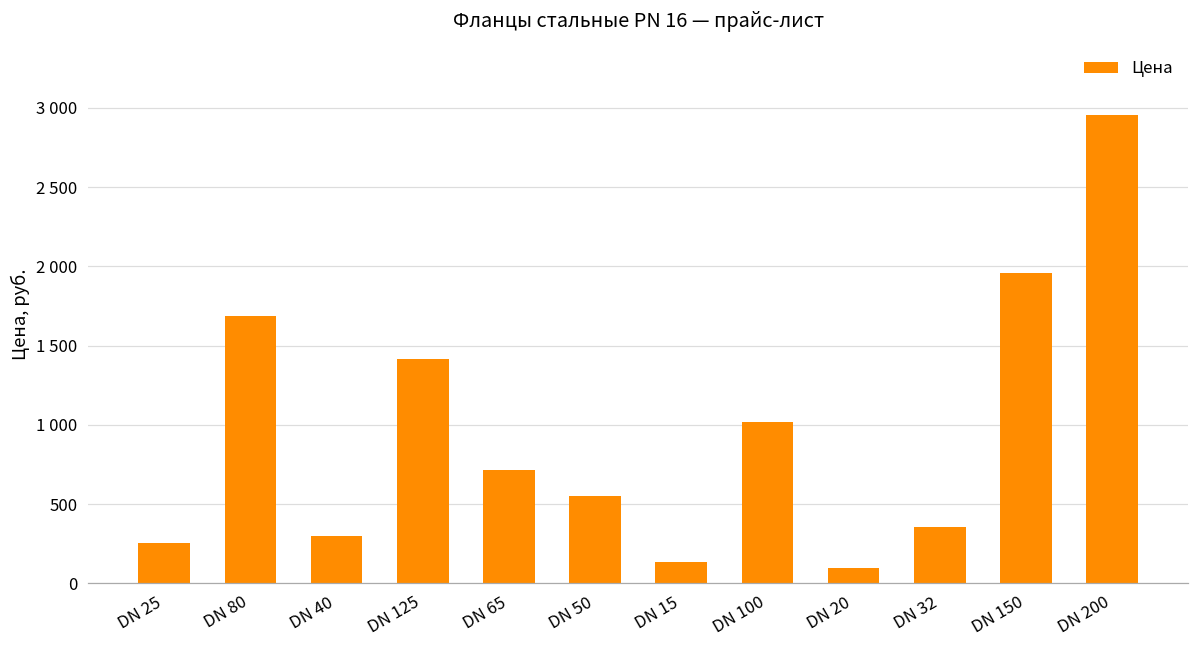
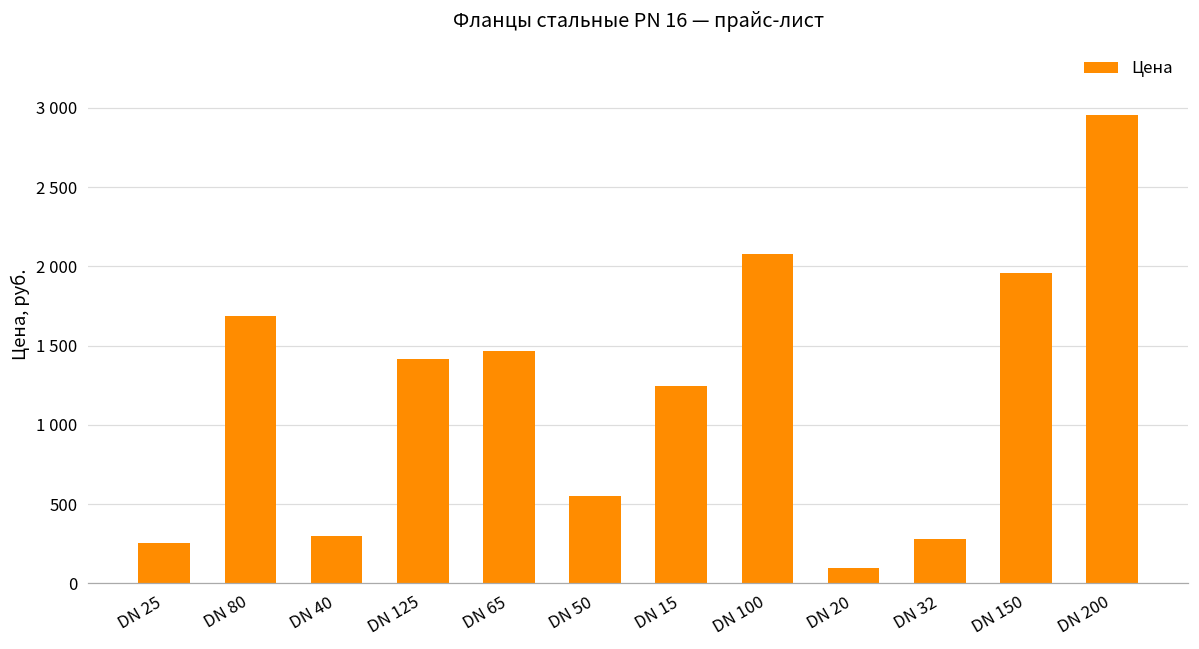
DN 65: 720 -> 1460
DN 15: 140 -> 1240
DN 100: 1020 -> 2080
DN 32: 360 -> 280
